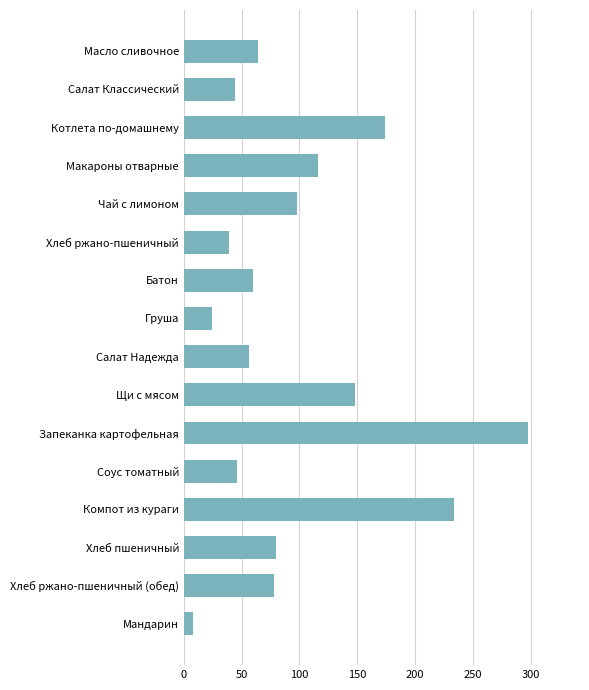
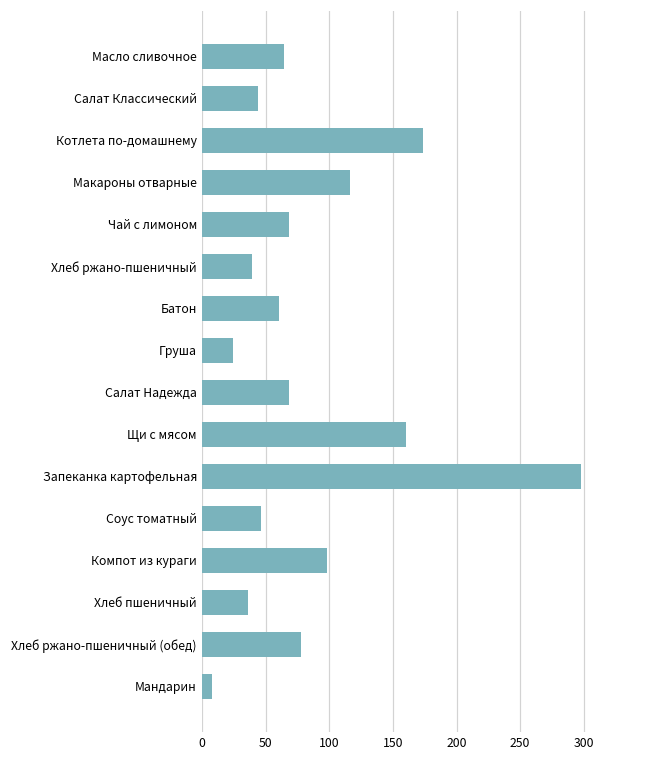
Чай с лимоном: 98 -> 68
Салат Надежда: 56 -> 68
Щи с мясом: 148 -> 160
Компот из кураги: 234 -> 98
Хлеб пшеничный: 80 -> 36
